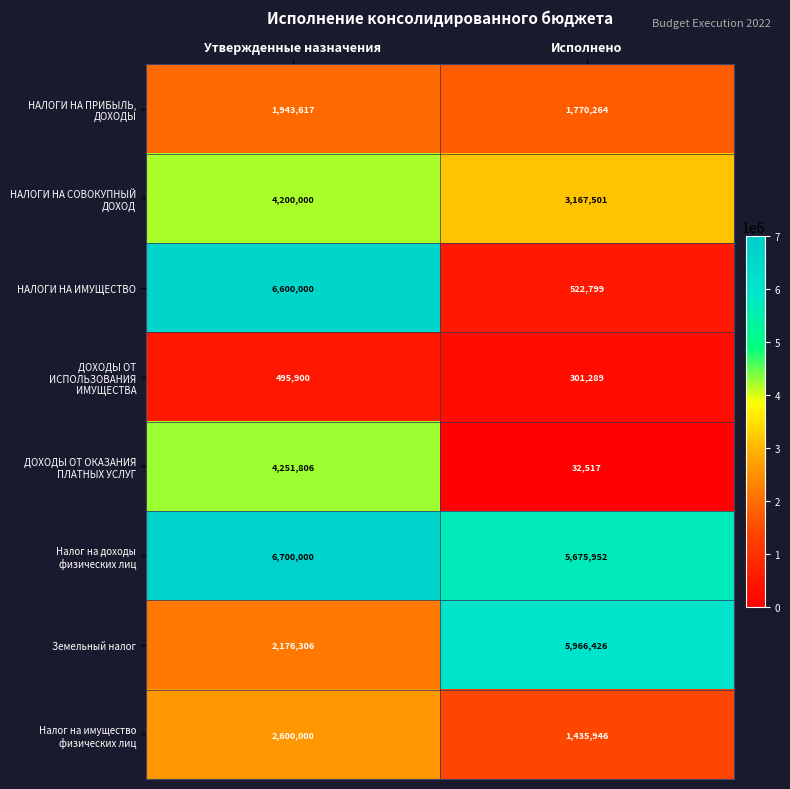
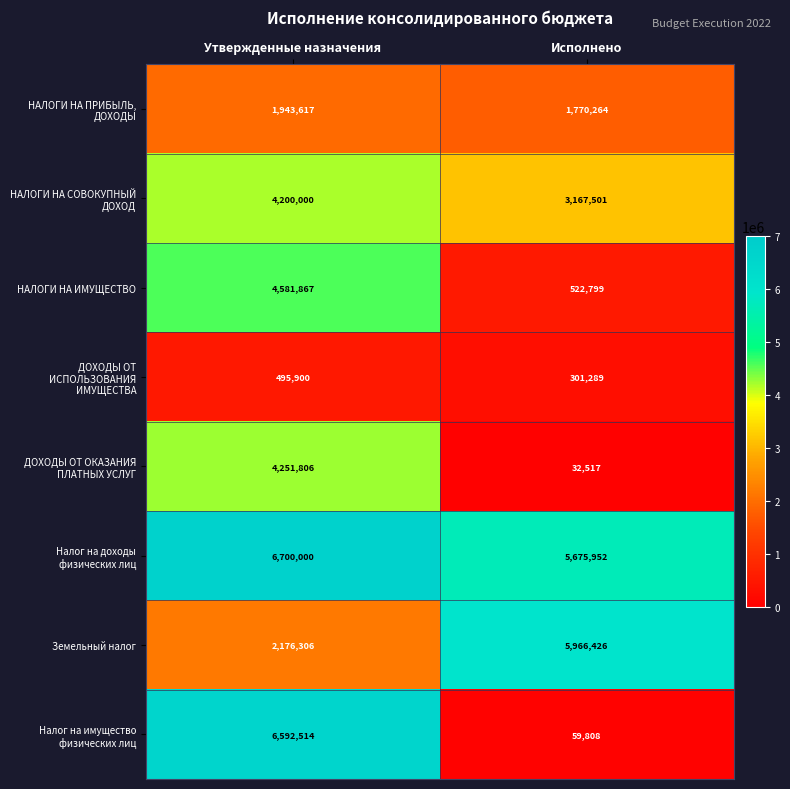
НАЛОГИ НА ИМУЩЕСТВО, Утвержденные назначения: 6,600,000 -> 4,581,867
Налог на имущество физических лиц, Утвержденные назначения: 2,600,000 -> 6,592,514
Налог на имущество физических лиц, Исполнено: 1,435,946 -> 59,808
